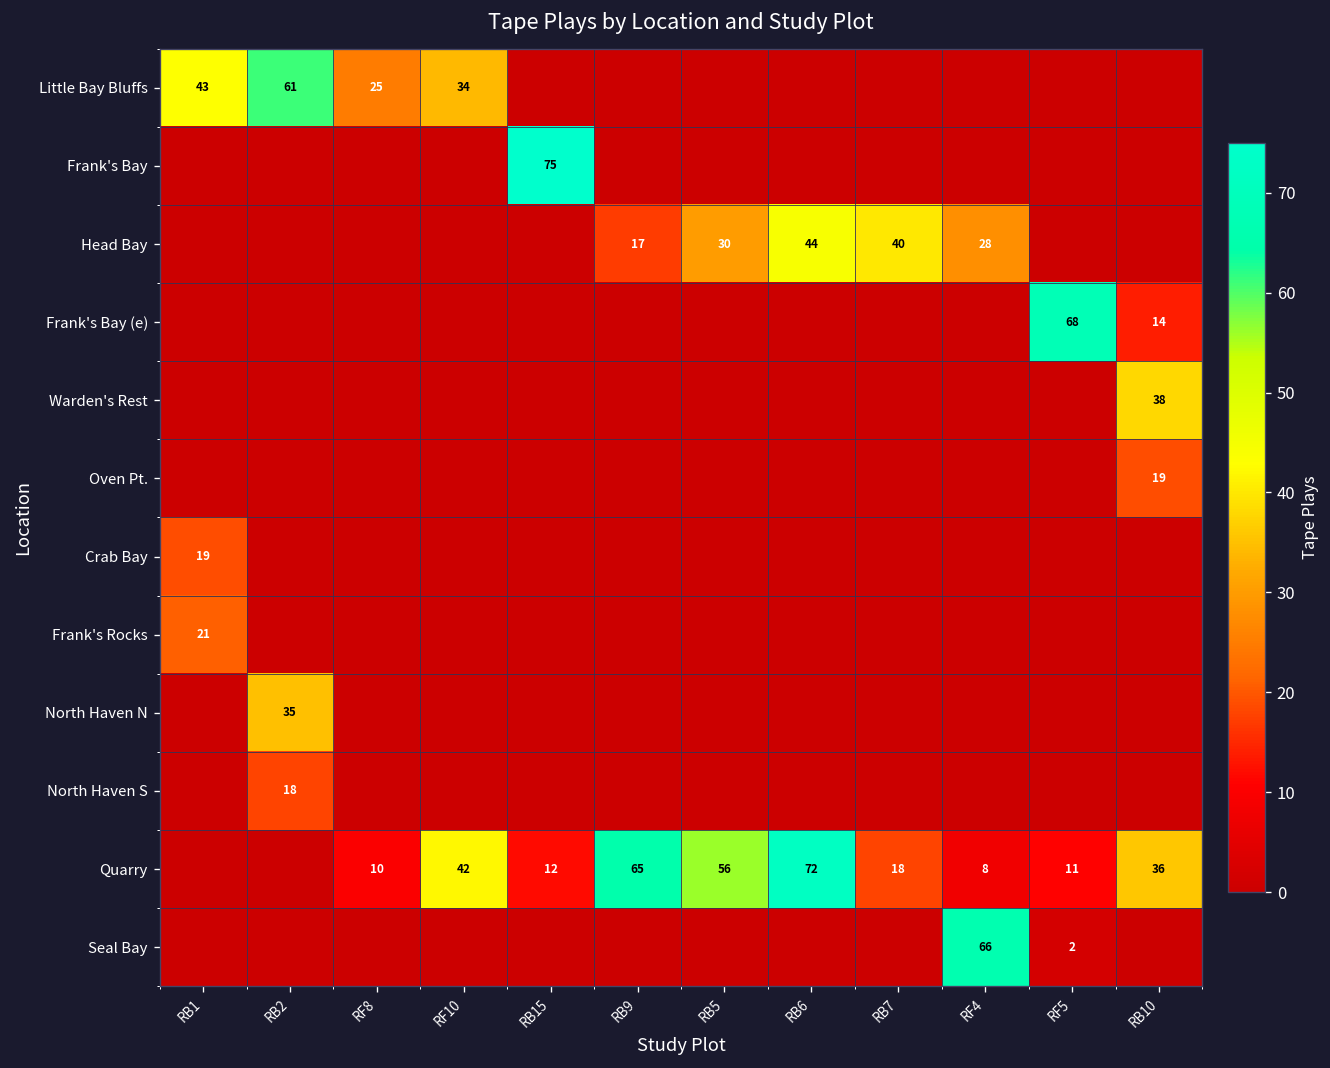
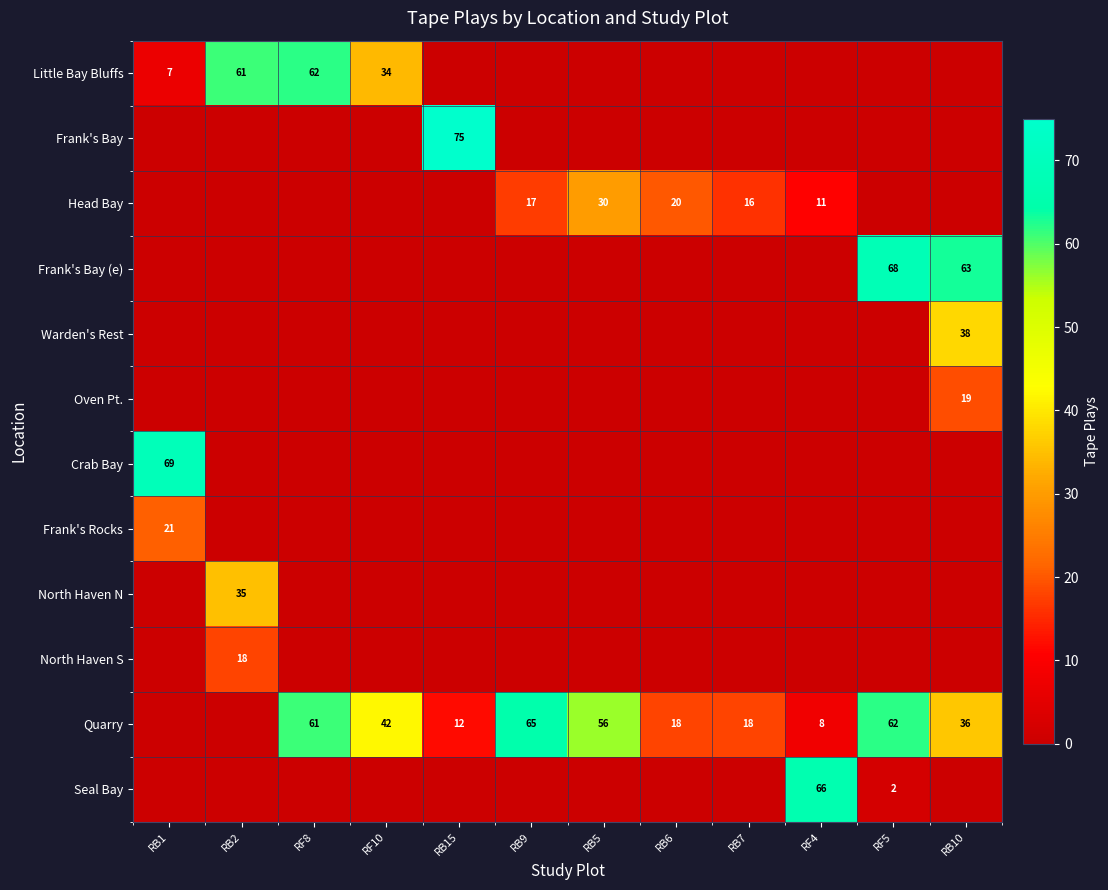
Little Bay Bluffs, RB1: 43 -> 7
Little Bay Bluffs, RF8: 25 -> 62
Head Bay, RB6: 44 -> 20
Head Bay, RB7: 40 -> 16
Head Bay, RF4: 28 -> 11
Frank's Bay (e), RB10: 14 -> 63
Crab Bay, RB1: 19 -> 69
Quarry, RF8: 10 -> 61
Quarry, RB6: 72 -> 18
Quarry, RF5: 11 -> 62
